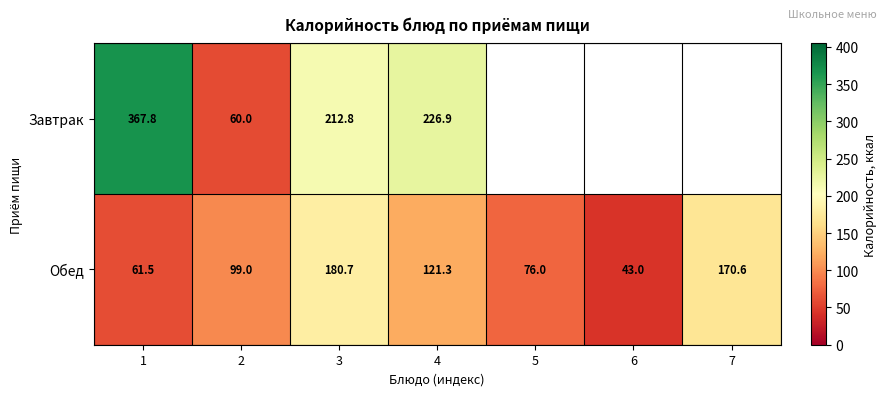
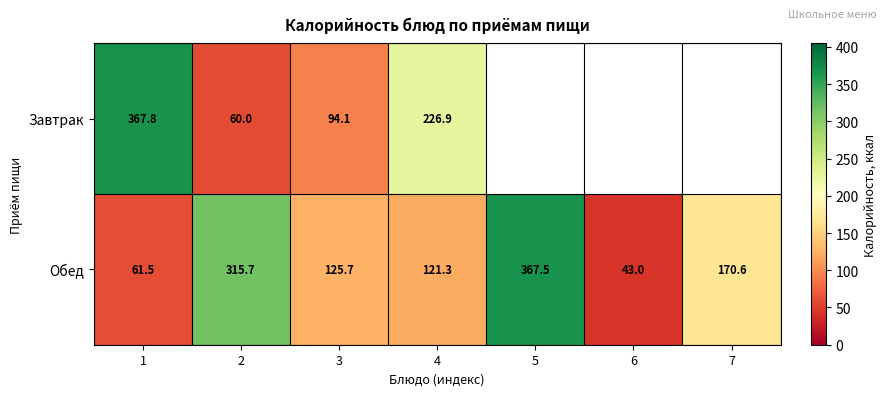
Завтрак, 3: 212.8 -> 94.1
Обед, 2: 99.0 -> 315.7
Обед, 3: 180.7 -> 125.7
Обед, 5: 76.0 -> 367.5
